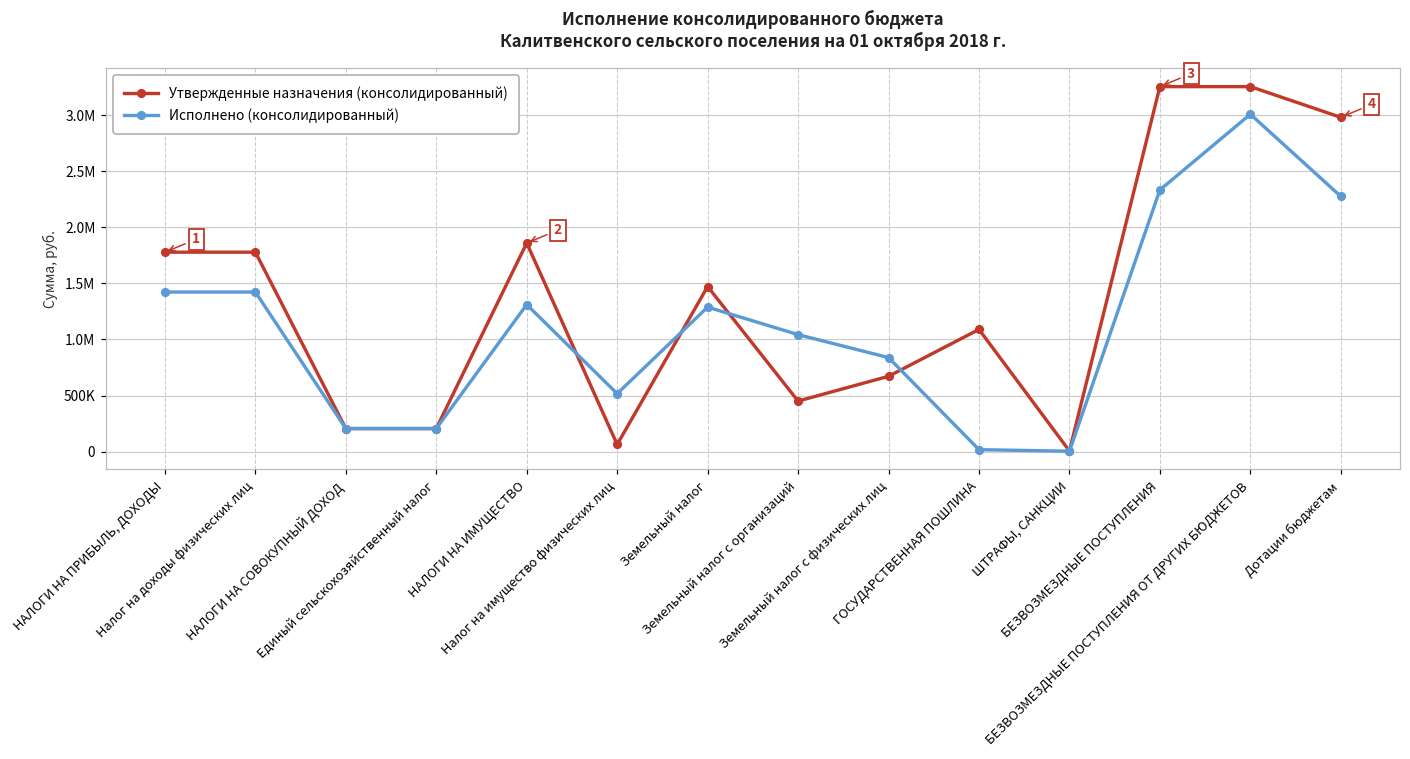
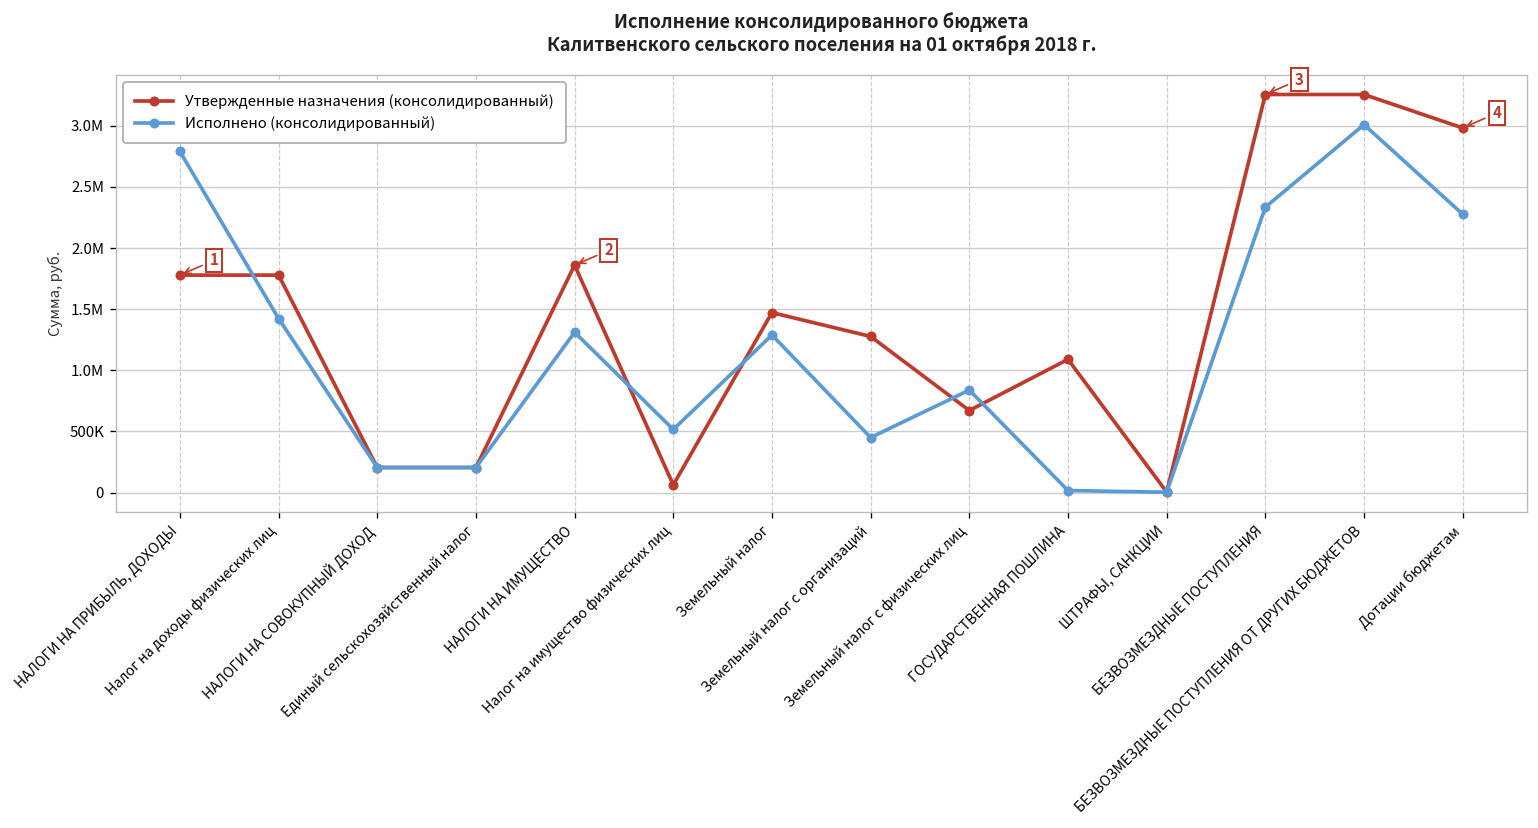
Исполнено (консолидированный), НАЛОГИ НА ПРИБЫЛЬ, ДОХОДЫ: 1420000 -> 2790000
Утвержденные назначения (консолидированный), Земельный налог с организаций: 450000 -> 1280000
Исполнено (консолидированный), Земельный налог с организаций: 1040000 -> 450000
